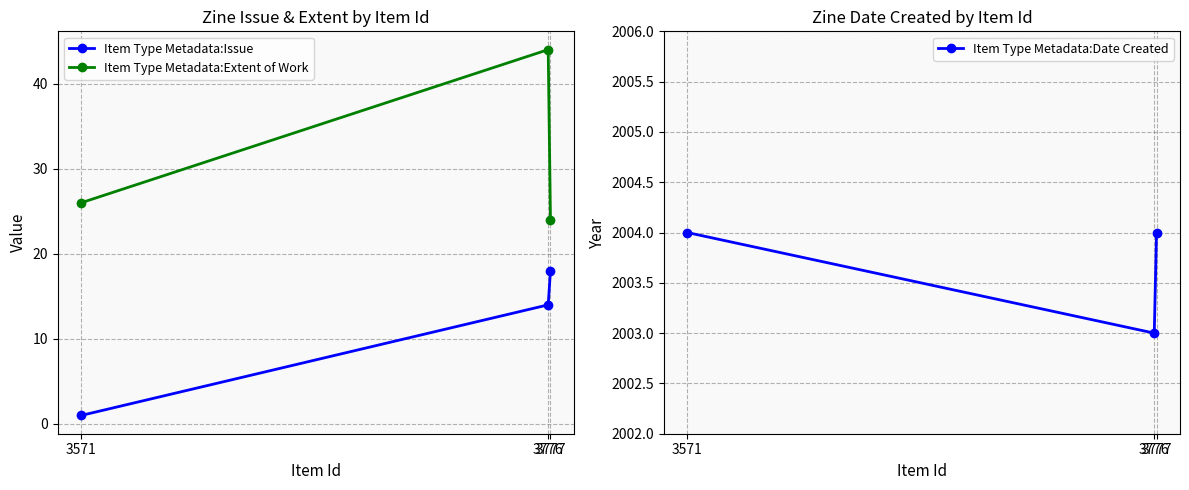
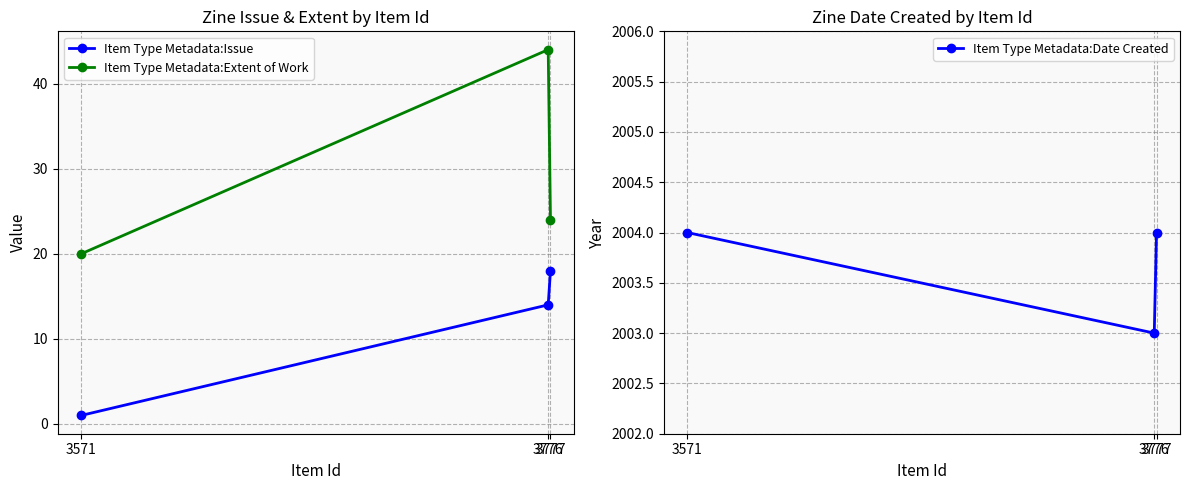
Zine Issue & Extent by Item Id, Item Type Metadata:Extent of Work, 3571: 26 -> 20
